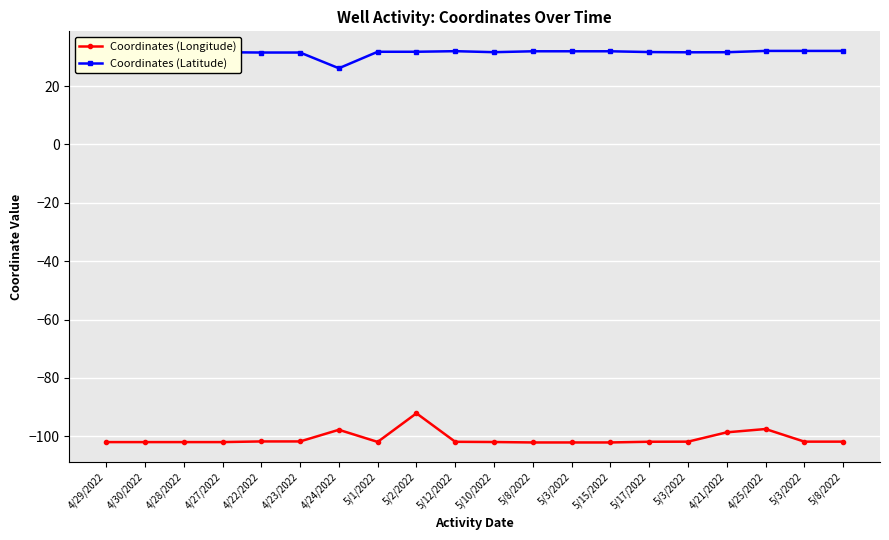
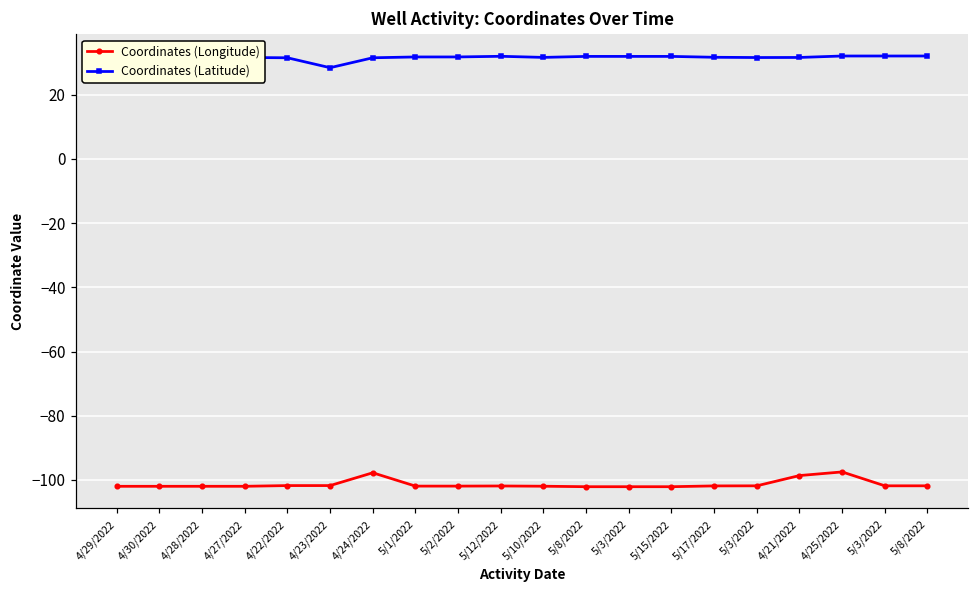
Coordinates (Latitude), 4/23/2022: 32 -> 28
Coordinates (Latitude), 4/24/2022: 26 -> 32
Coordinates (Longitude), 5/2/2022: -92 -> -102
